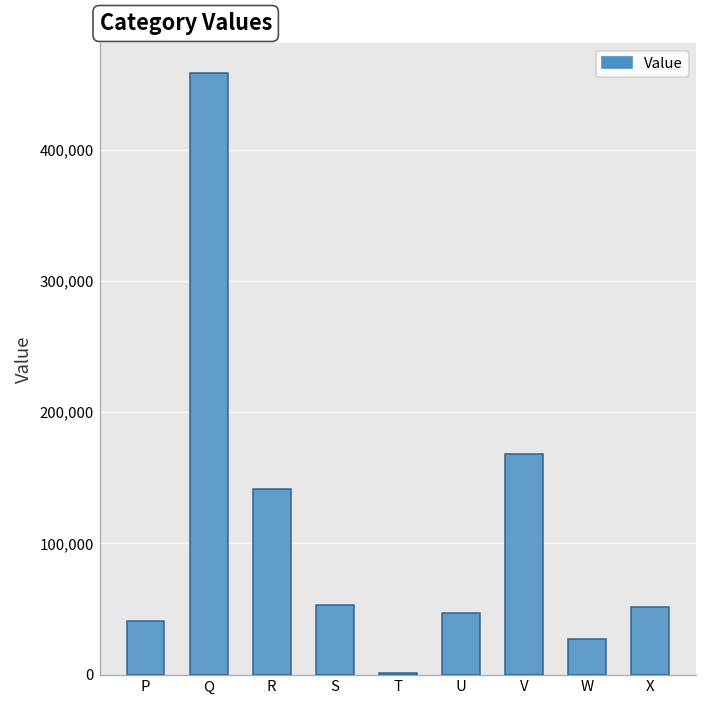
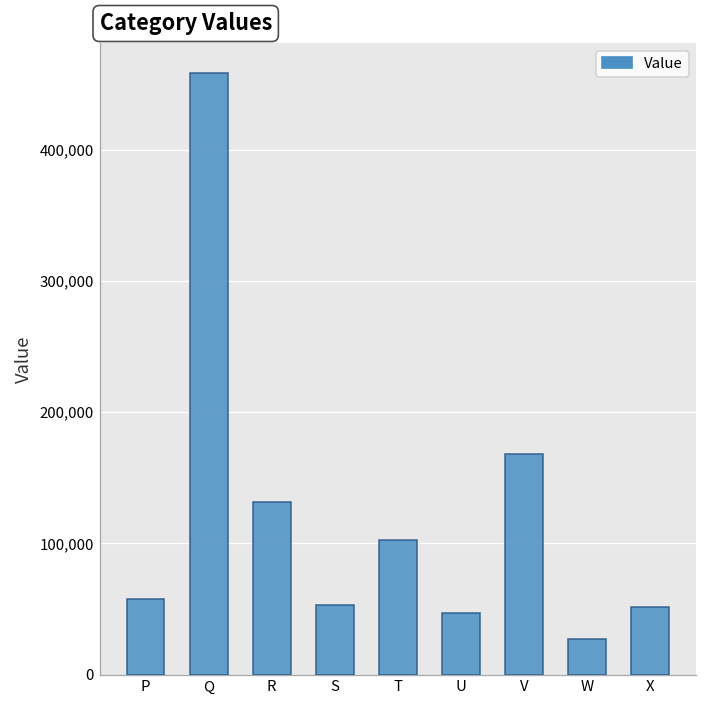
P: 41,000 -> 57,000
R: 141,000 -> 132,000
T: 1,000 -> 102,000
